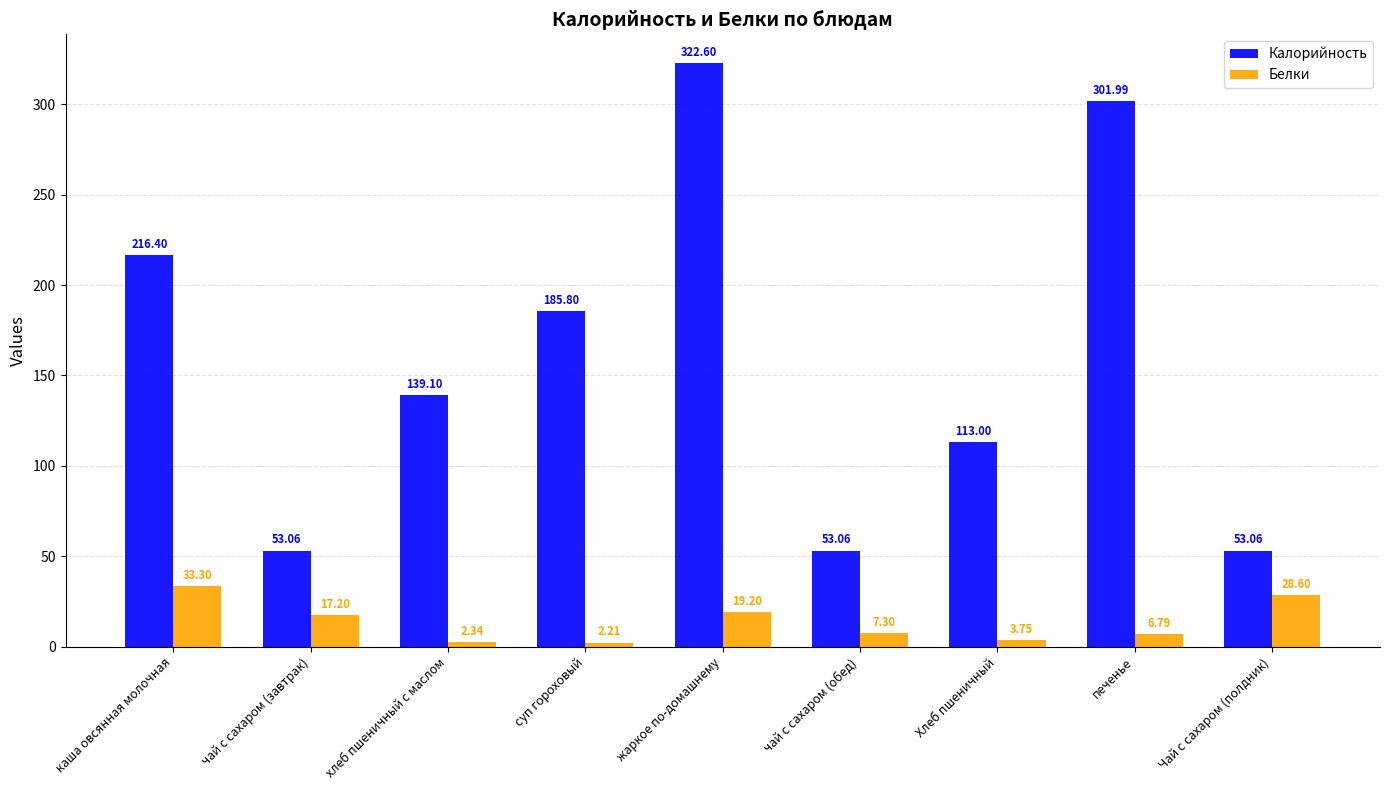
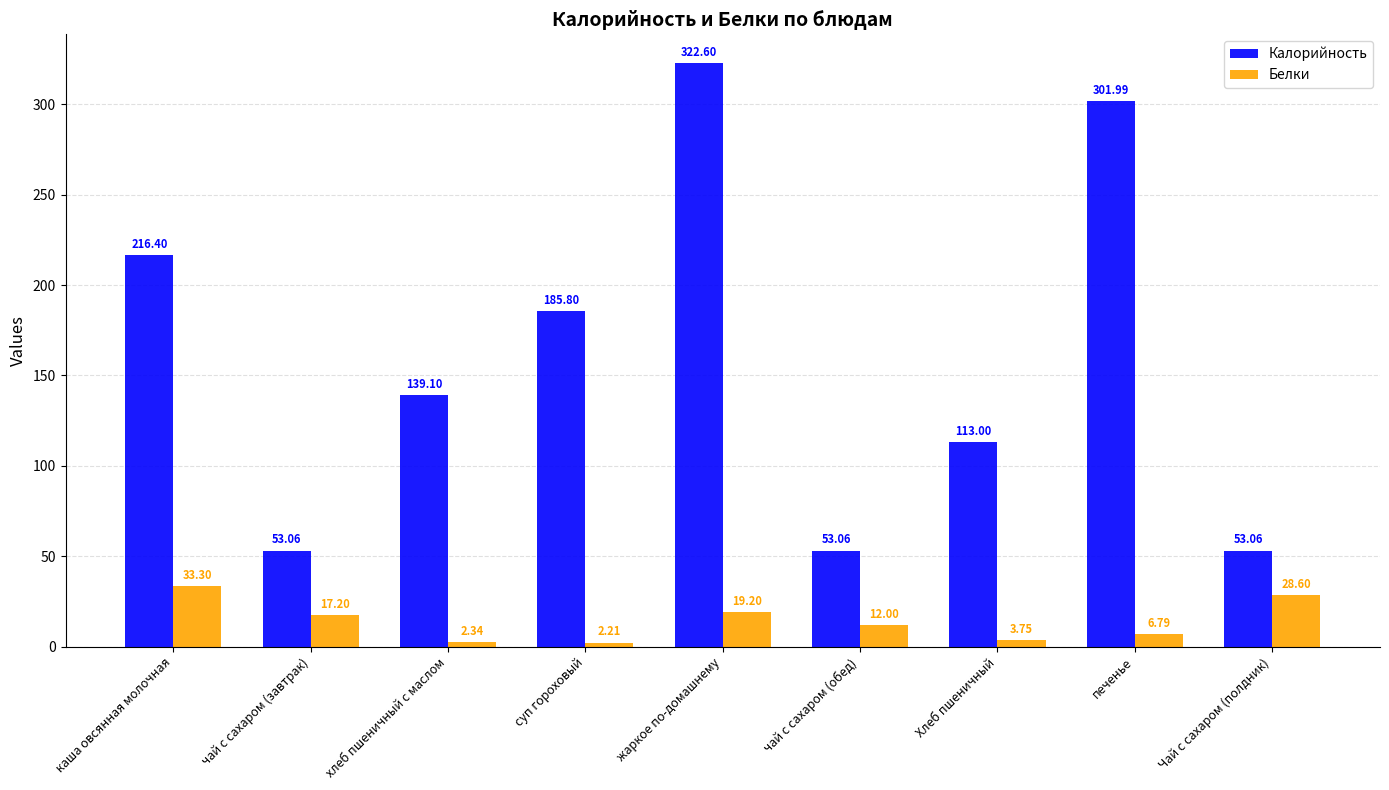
Белки, чай с сахаром (обед): 7.30 -> 12.00
